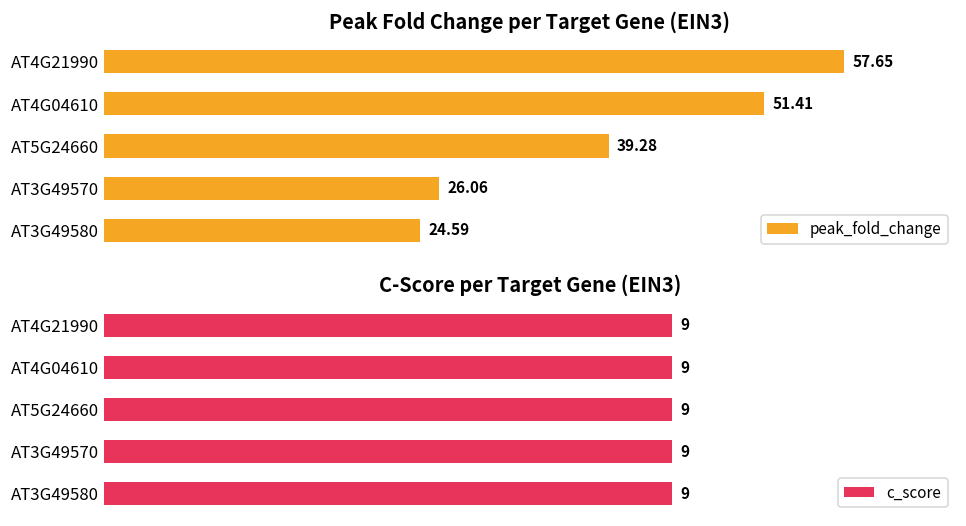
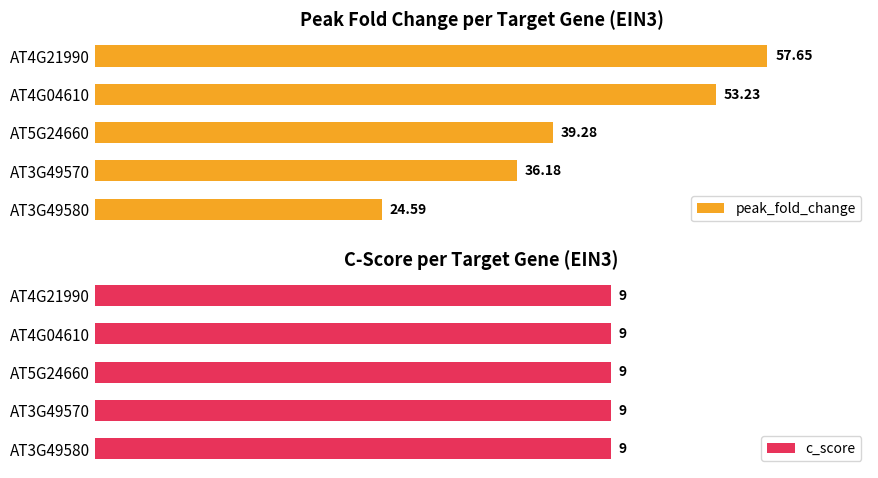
Peak Fold Change per Target Gene (EIN3), AT4G04610: 51.41 -> 53.23
Peak Fold Change per Target Gene (EIN3), AT3G49570: 26.06 -> 36.18
